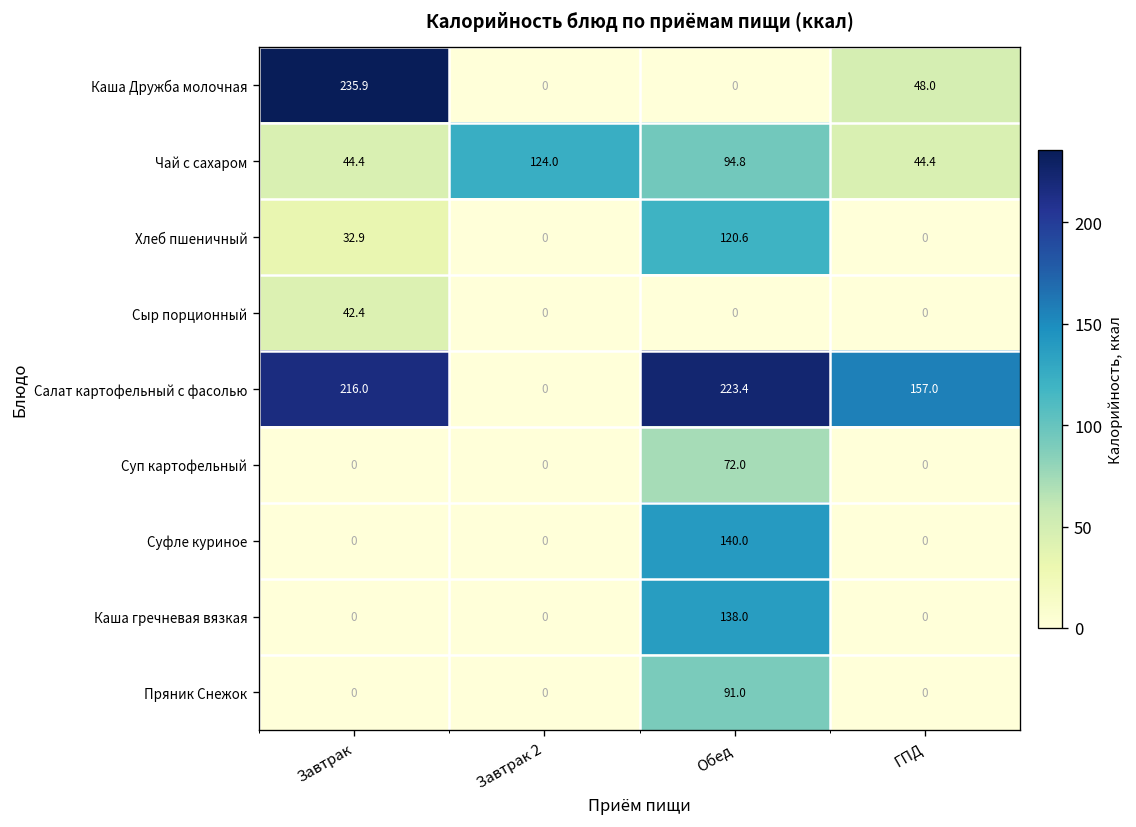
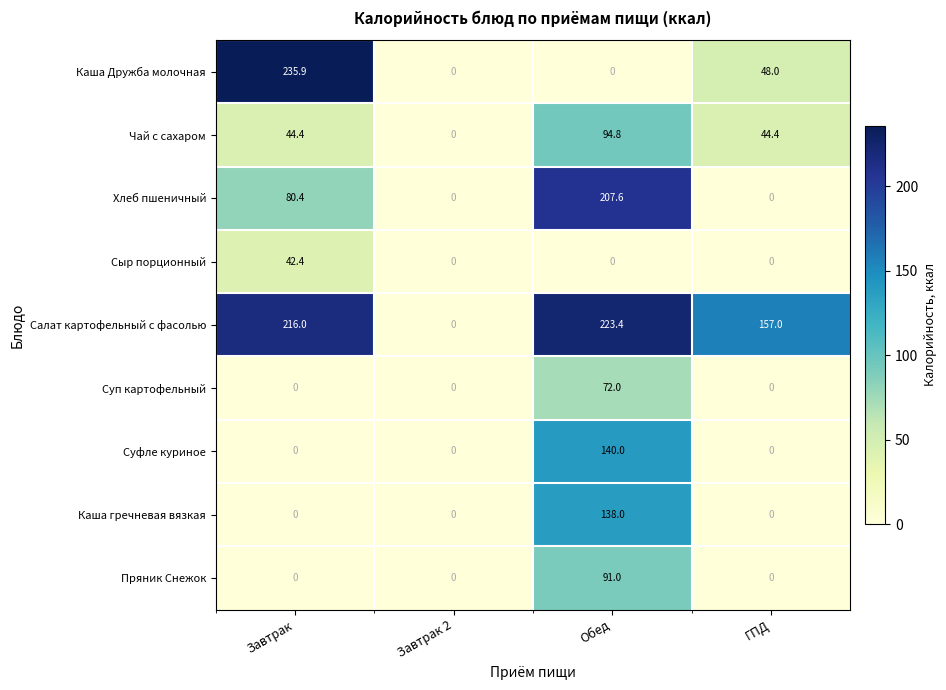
Чай с сахаром, Завтрак 2: 124.0 -> 0
Хлеб пшеничный, Завтрак: 32.9 -> 80.4
Хлеб пшеничный, Обед: 120.6 -> 207.6
